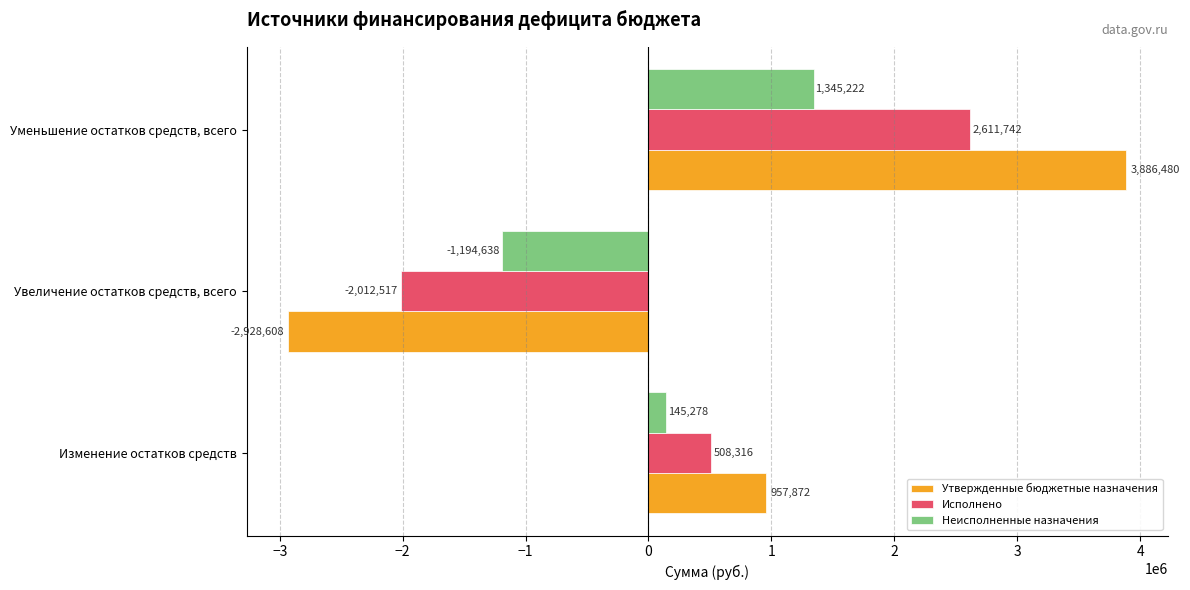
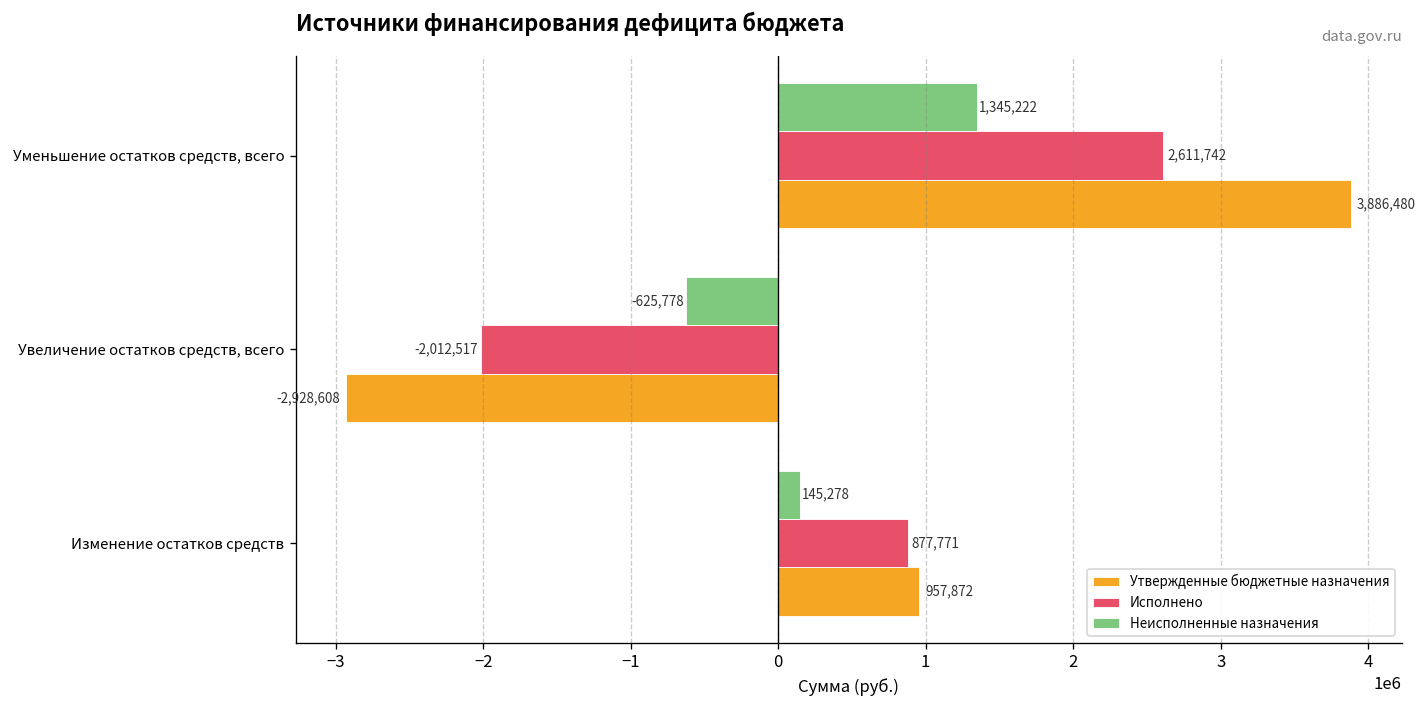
Неисполненные назначения, Увеличение остатков средств, всего: -1,194,638 -> -625,778
Исполнено, Изменение остатков средств: 508,316 -> 877,771
